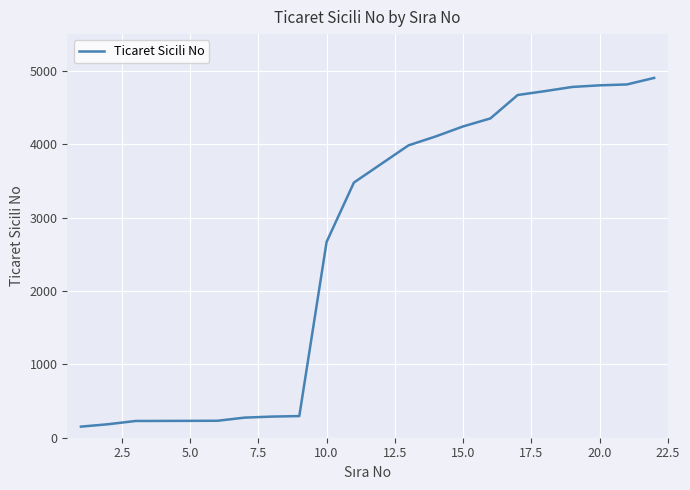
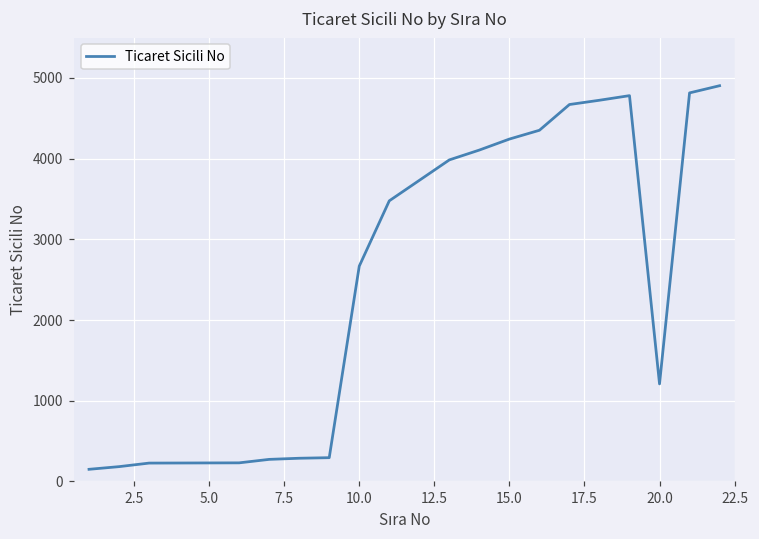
20.0: 4800 -> 1200
